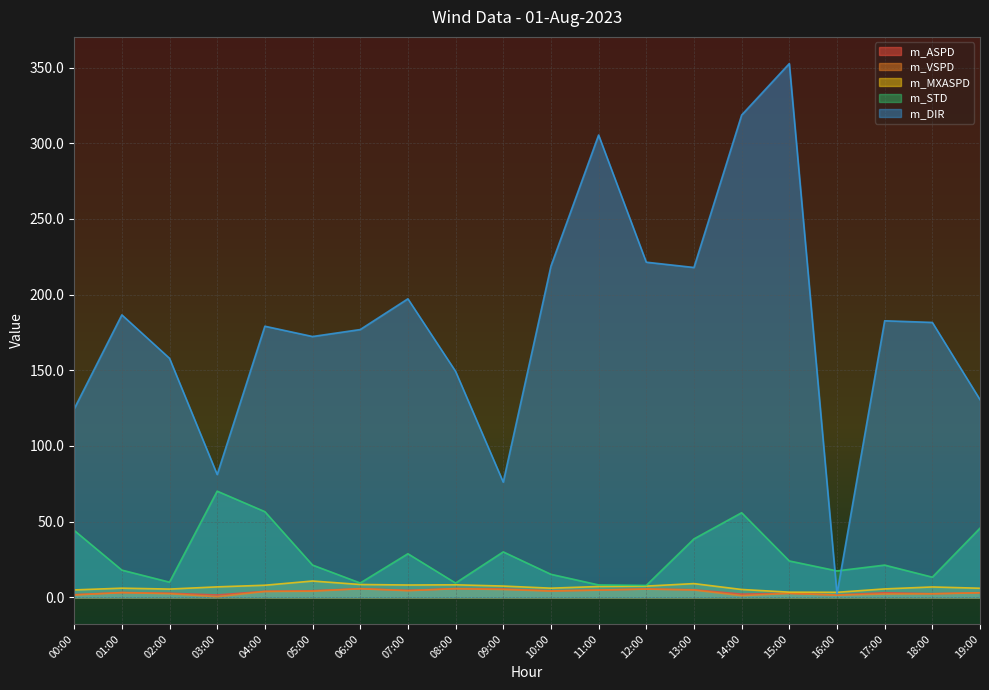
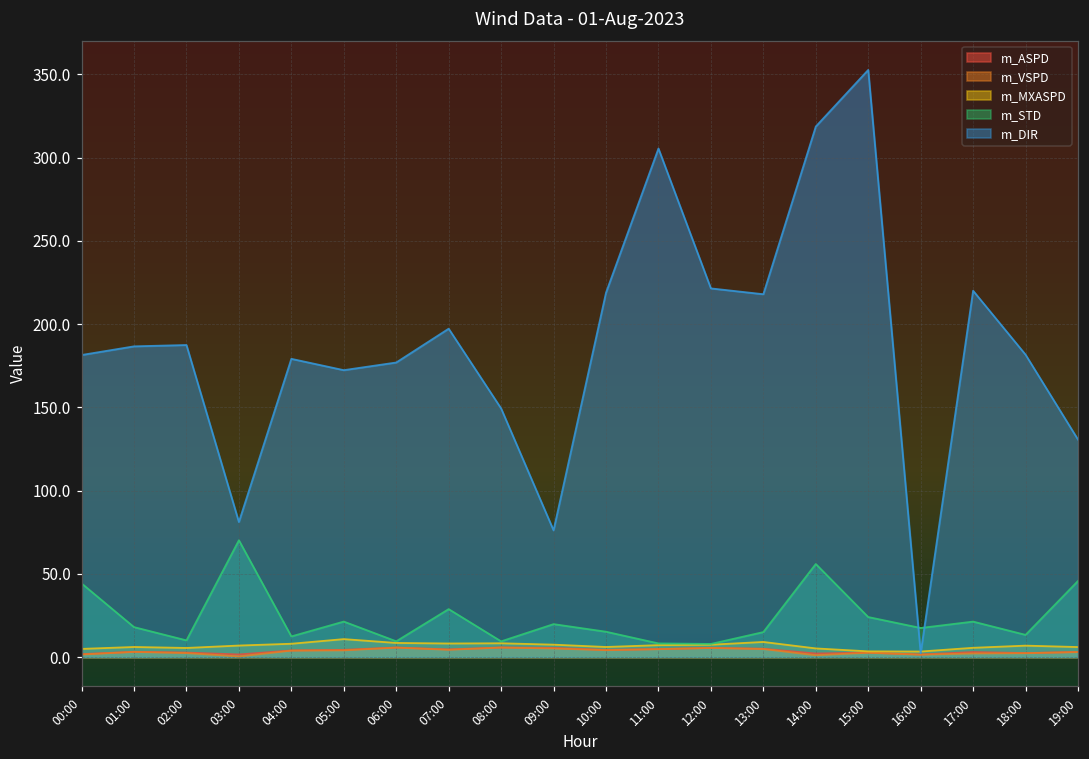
m_DIR, 00:00: 125 -> 181
m_DIR, 02:00: 158 -> 187
m_STD, 04:00: 57 -> 12
m_STD, 09:00: 30 -> 20
m_STD, 13:00: 39 -> 15
m_DIR, 17:00: 183 -> 220
